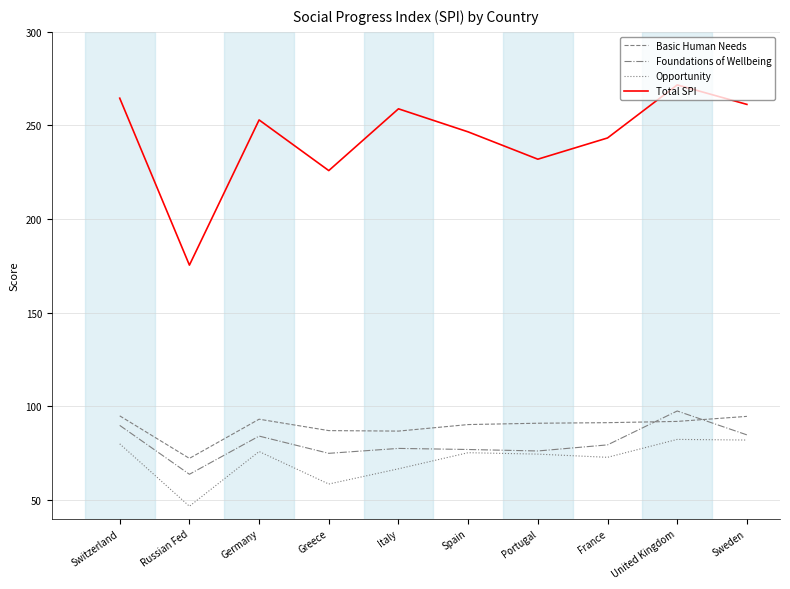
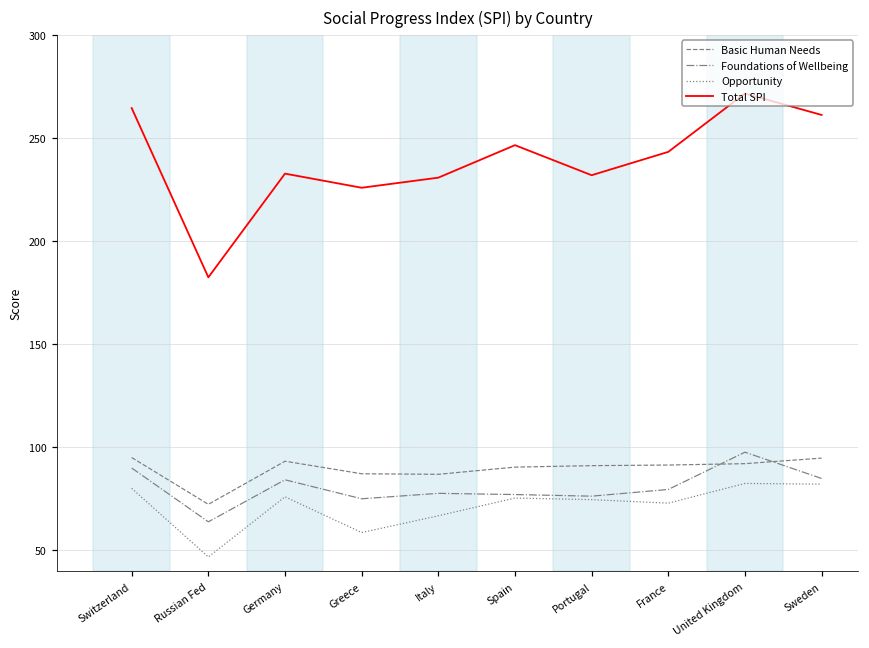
Total SPI, Russian Fed: 175 -> 182
Total SPI, Germany: 253 -> 233
Total SPI, Italy: 259 -> 231
